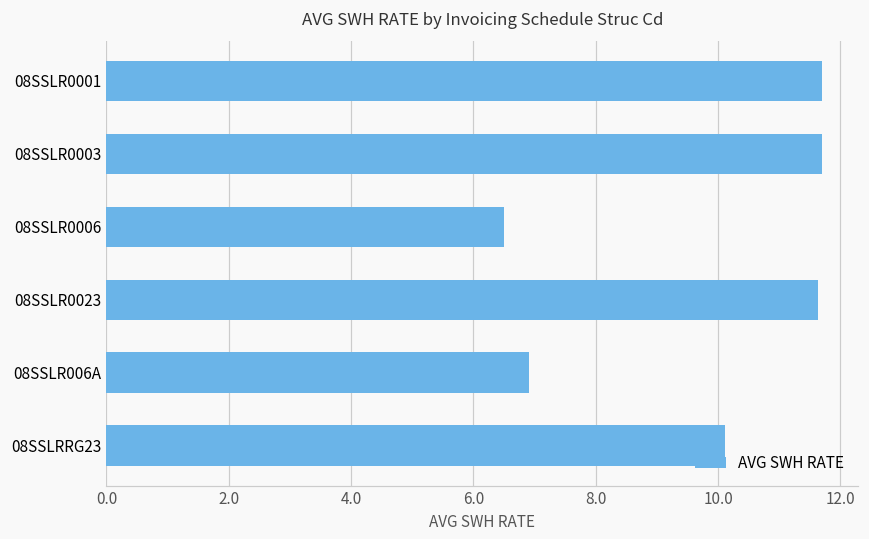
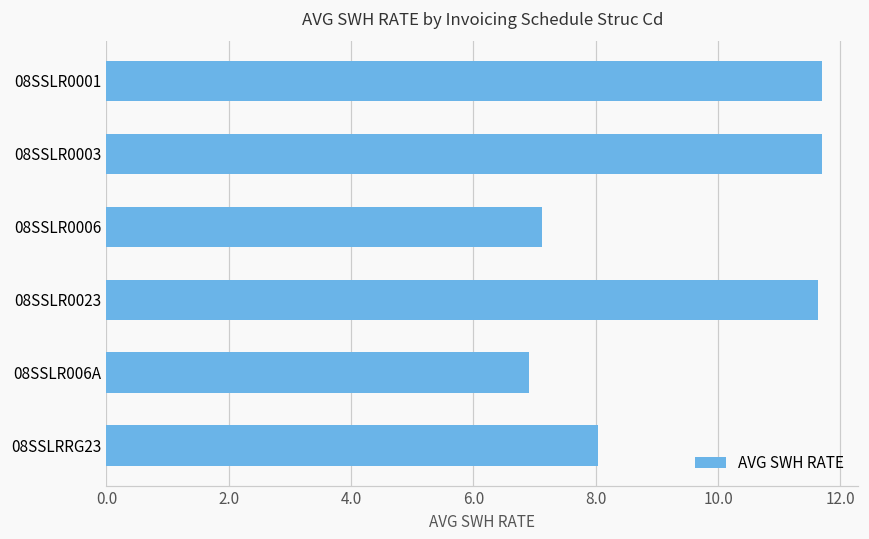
08SSLR0006: 6.5 -> 7.1
08SSLRRG23: 10.1 -> 8.0
